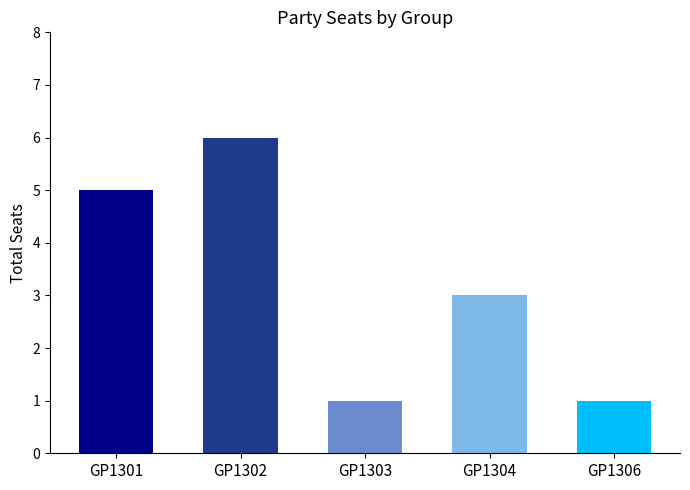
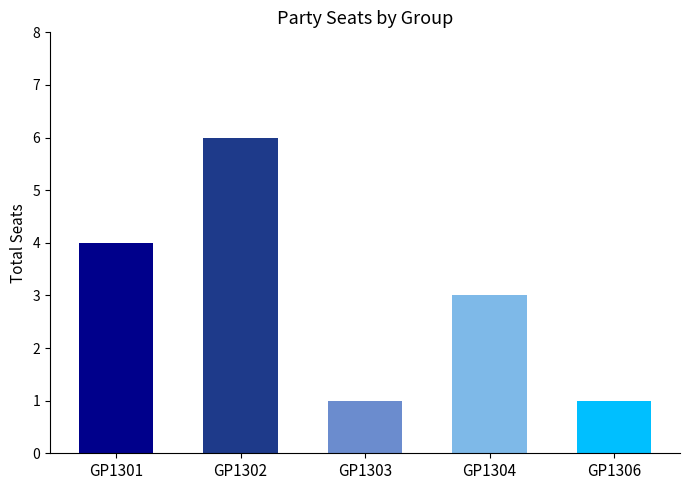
GP1301: 5 -> 4
